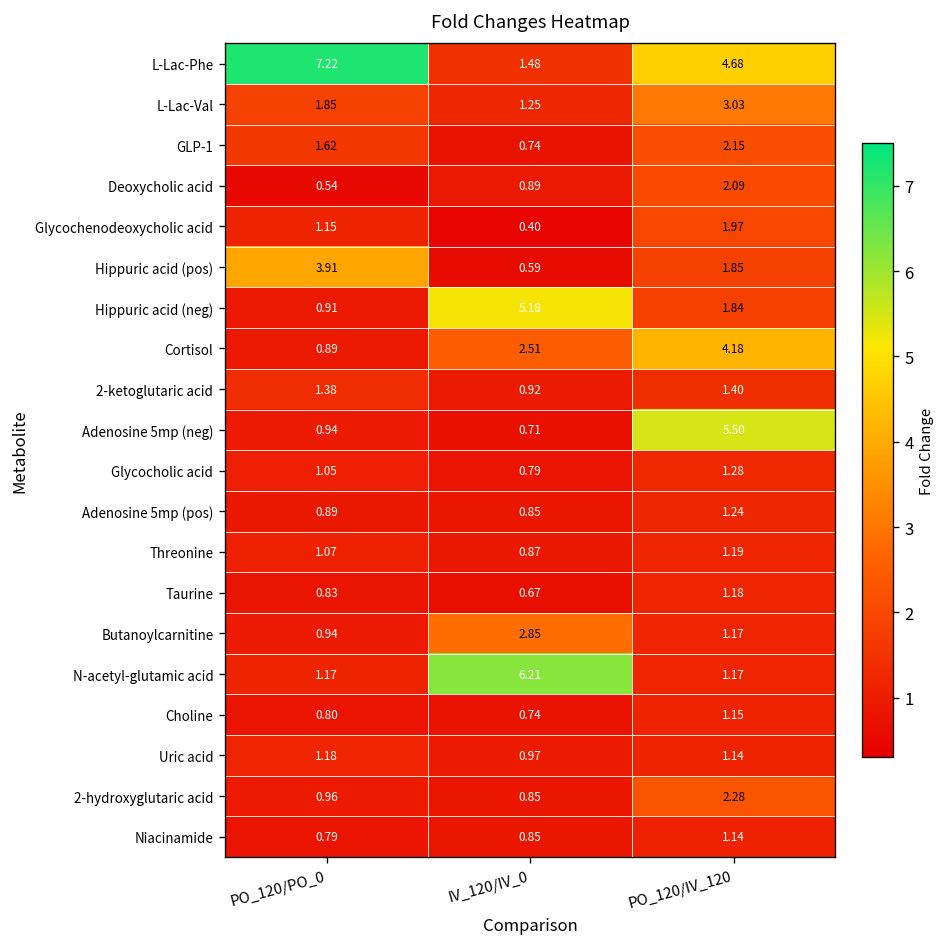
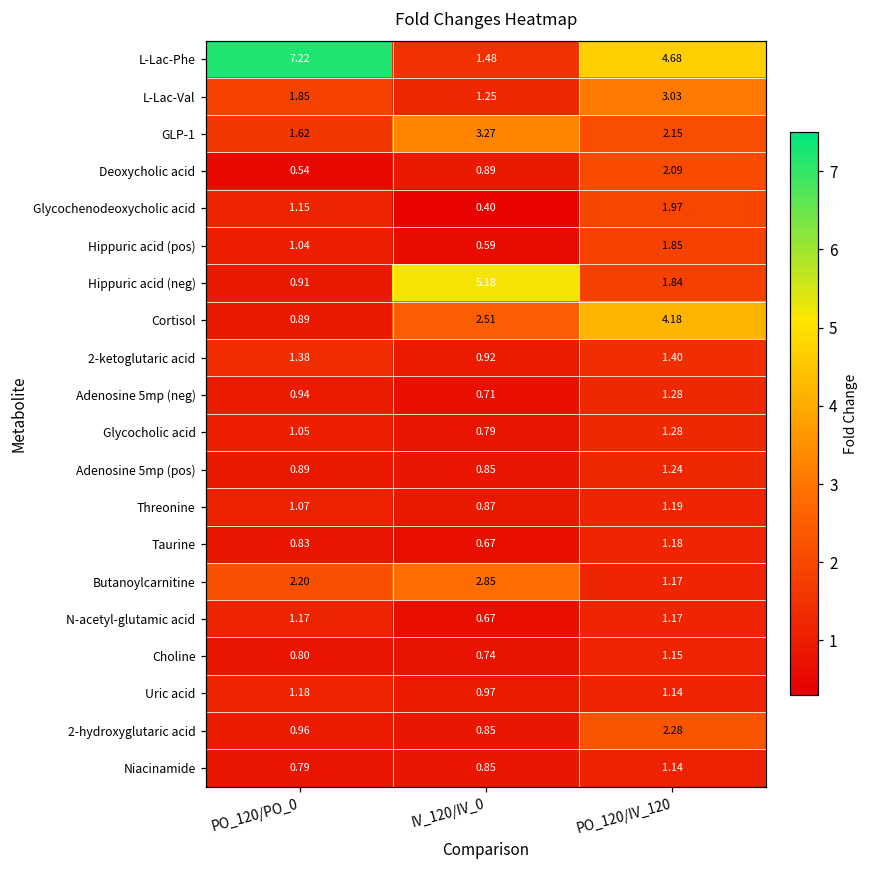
GLP-1, IV_120/IV_0: 0.74 -> 3.27
Hippuric acid (pos), PO_120/PO_0: 3.91 -> 1.04
Adenosine 5mp (neg), PO_120/IV_120: 5.50 -> 1.28
Butanoylcarnitine, PO_120/PO_0: 0.94 -> 2.20
N-acetyl-glutamic acid, IV_120/IV_0: 6.21 -> 0.67
